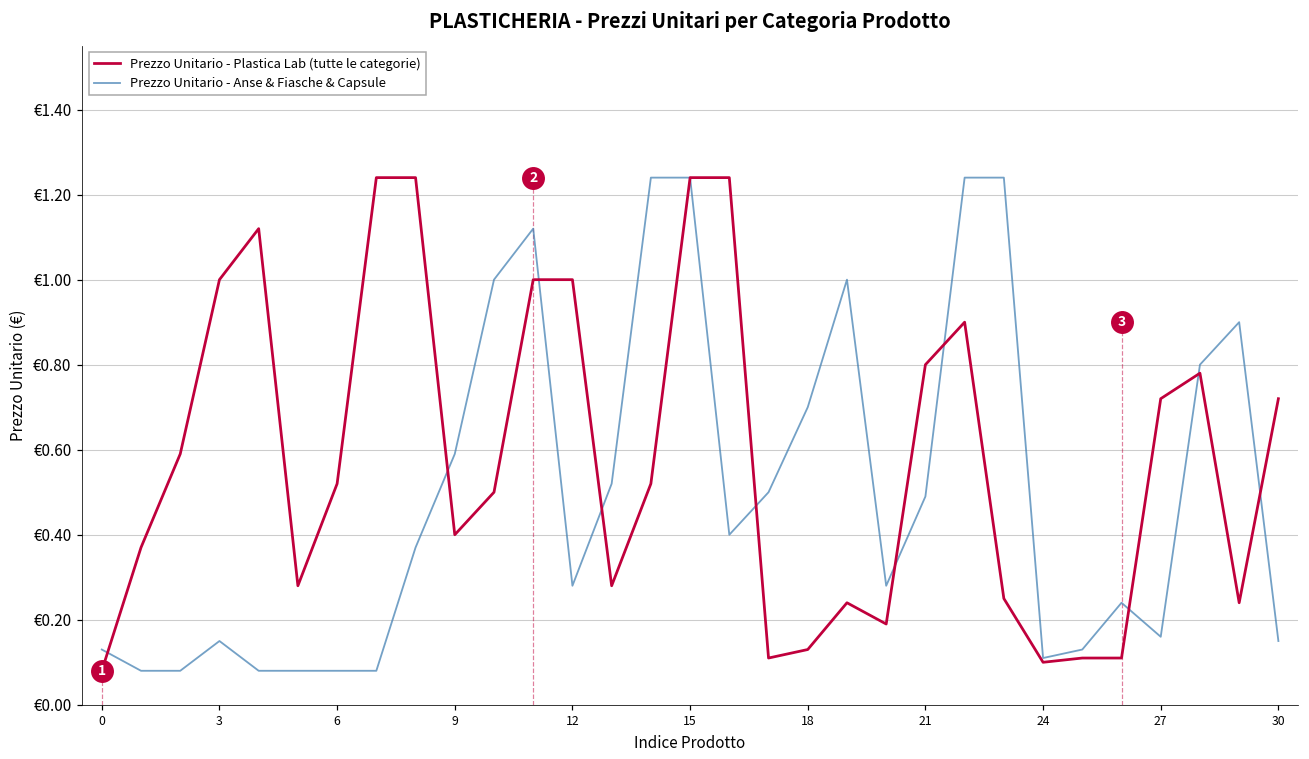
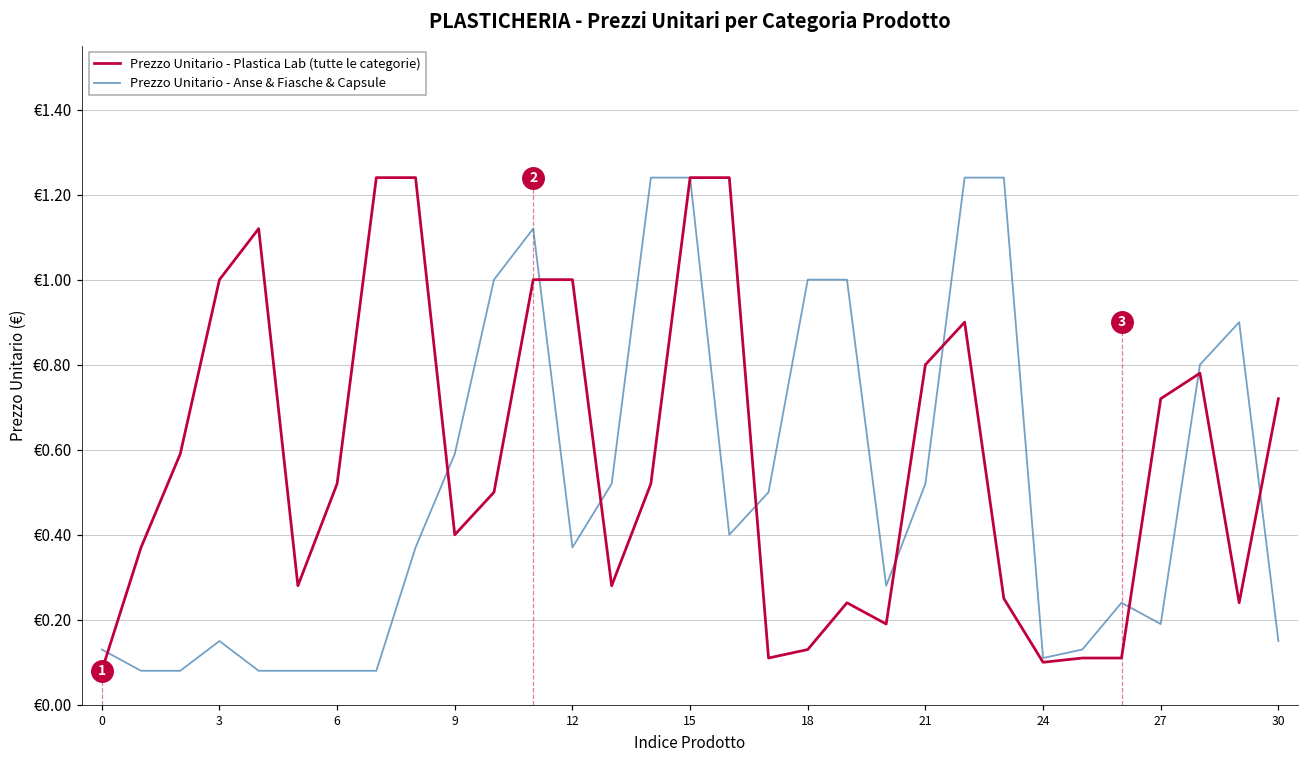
Prezzo Unitario - Anse & Fiasche & Capsule, 12: €0.28 -> €0.37
Prezzo Unitario - Anse & Fiasche & Capsule, 18: €0.7 -> €1.0
Prezzo Unitario - Anse & Fiasche & Capsule, 21: €0.49 -> €0.52
Prezzo Unitario - Anse & Fiasche & Capsule, 27: €0.16 -> €0.19
